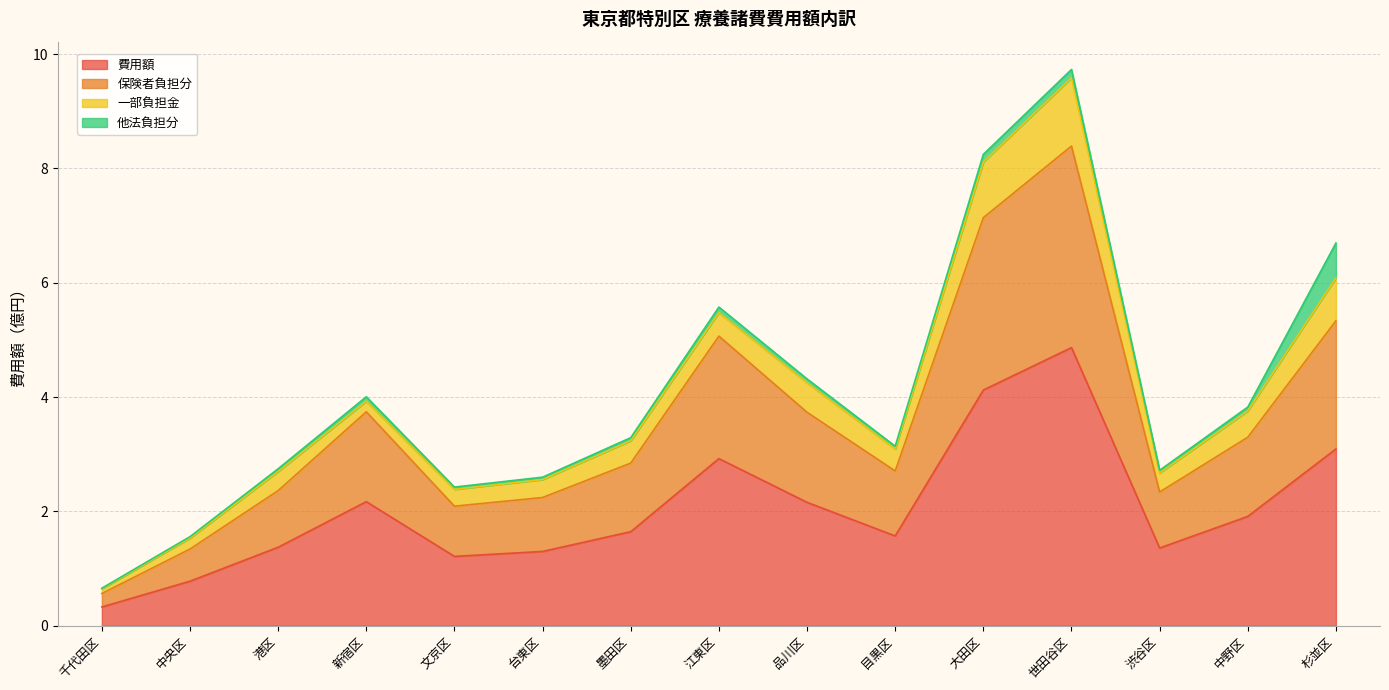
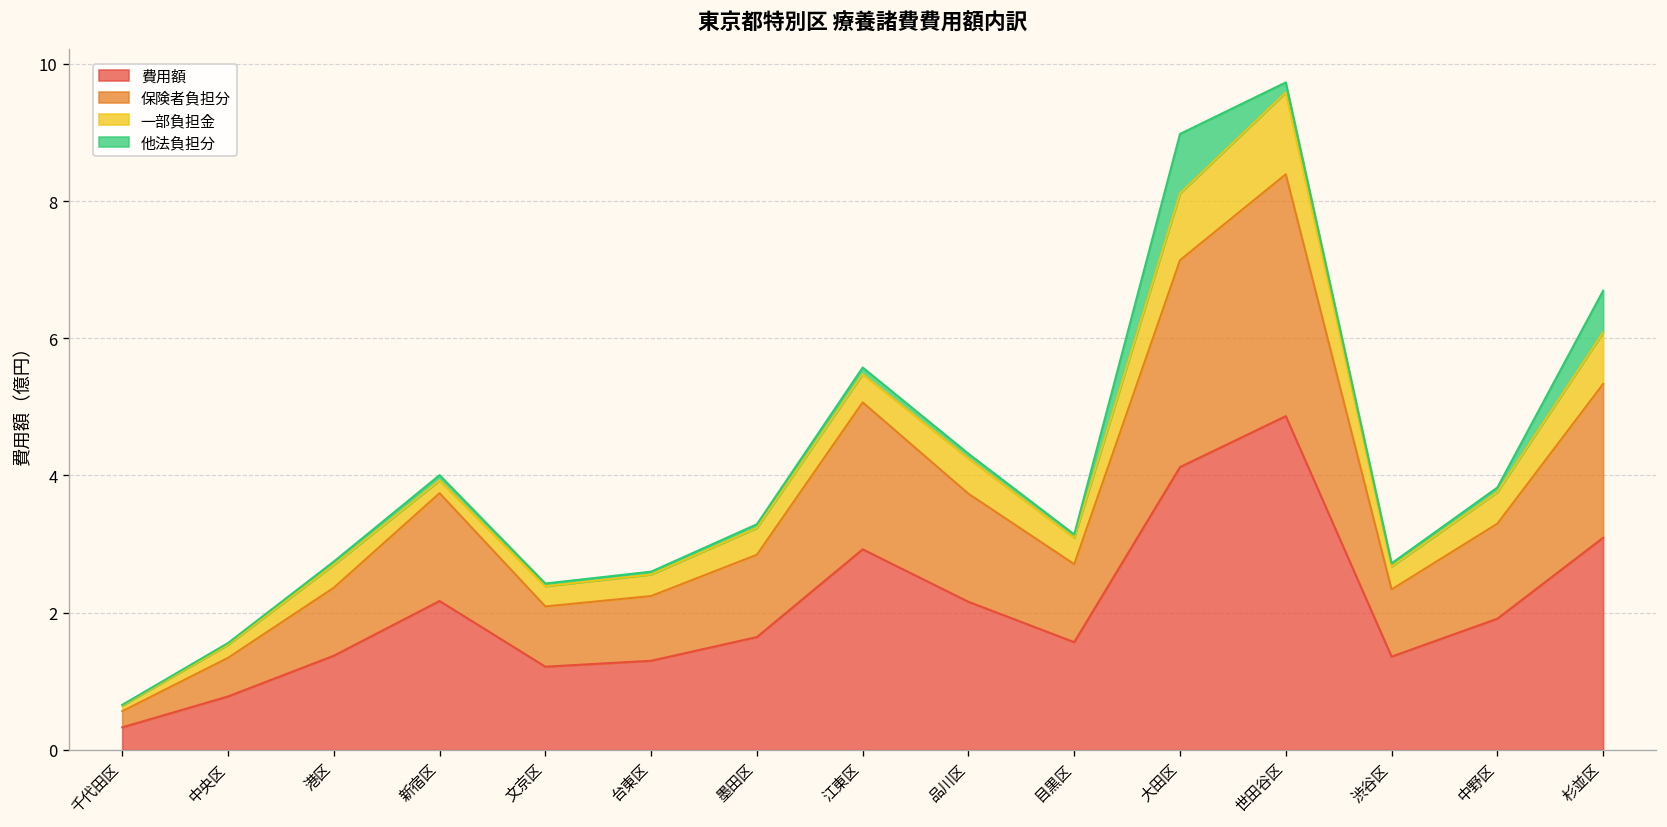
他法負担分, 大田区: 0.1 -> 0.9
